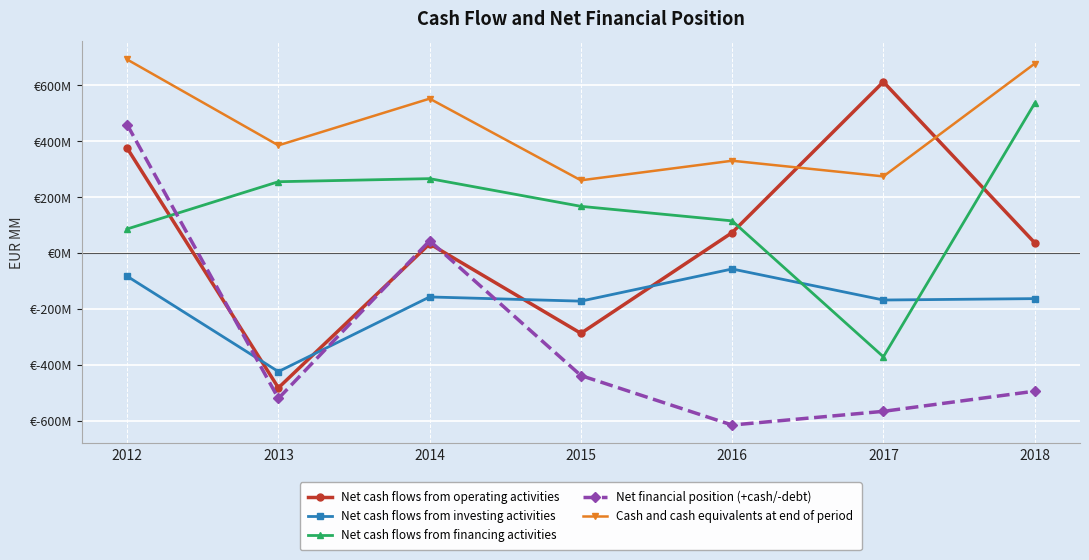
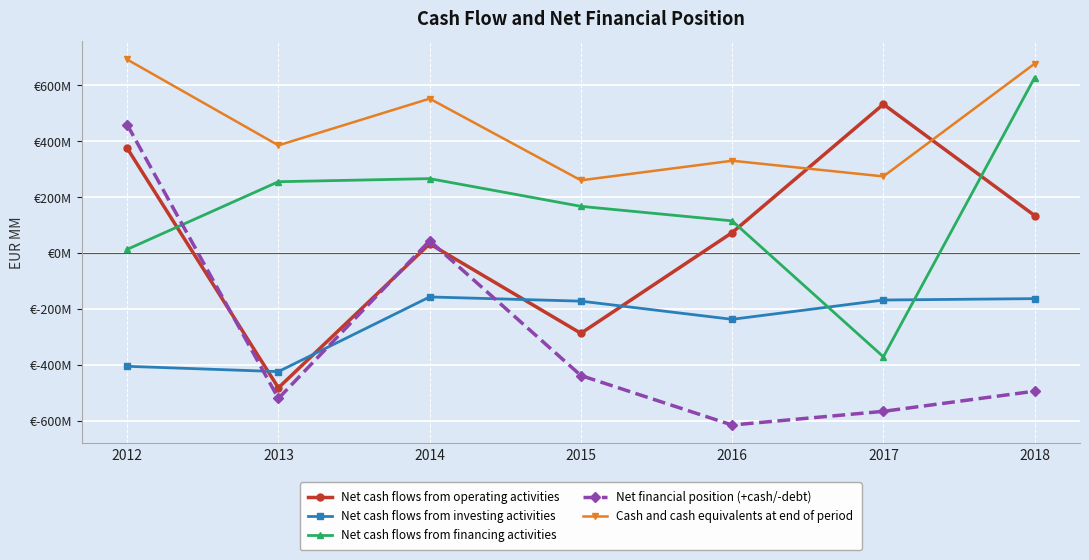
Net cash flows from investing activities, 2012: €-80000000 -> €-410000000
Net cash flows from financing activities, 2012: €90000000 -> €10000000
Net cash flows from investing activities, 2016: €-60000000 -> €-240000000
Net cash flows from operating activities, 2017: €610000000 -> €530000000
Net cash flows from operating activities, 2018: €40000000 -> €130000000
Net cash flows from financing activities, 2018: €540000000 -> €630000000
